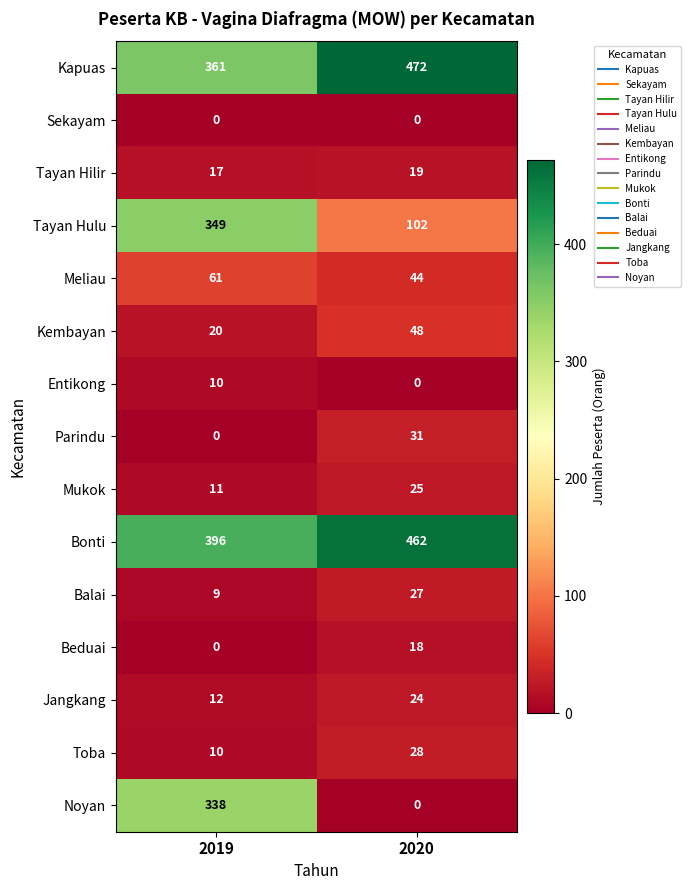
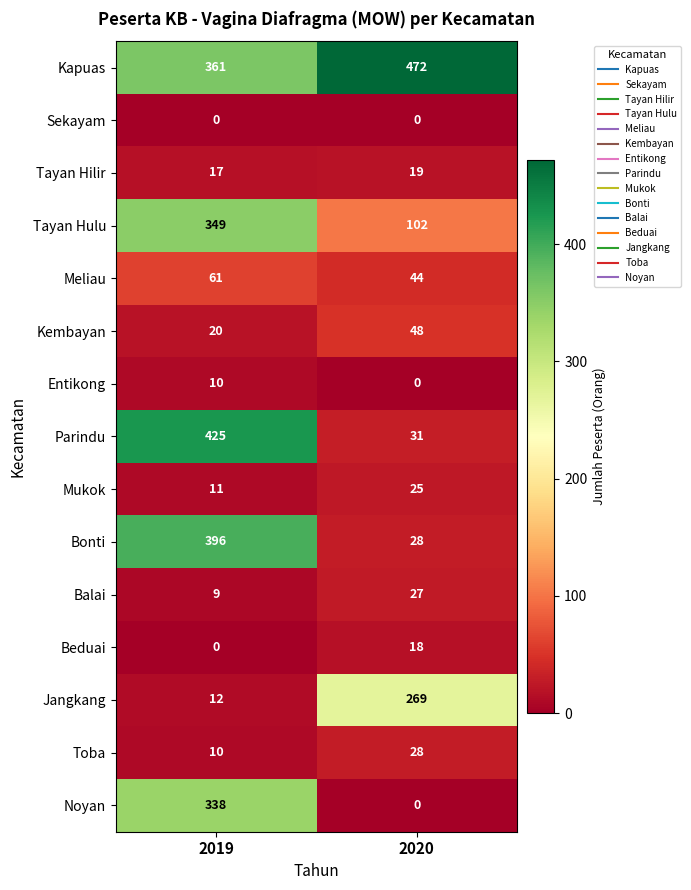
Parindu, 2019: 0 -> 425
Bonti, 2020: 462 -> 28
Jangkang, 2020: 24 -> 269
